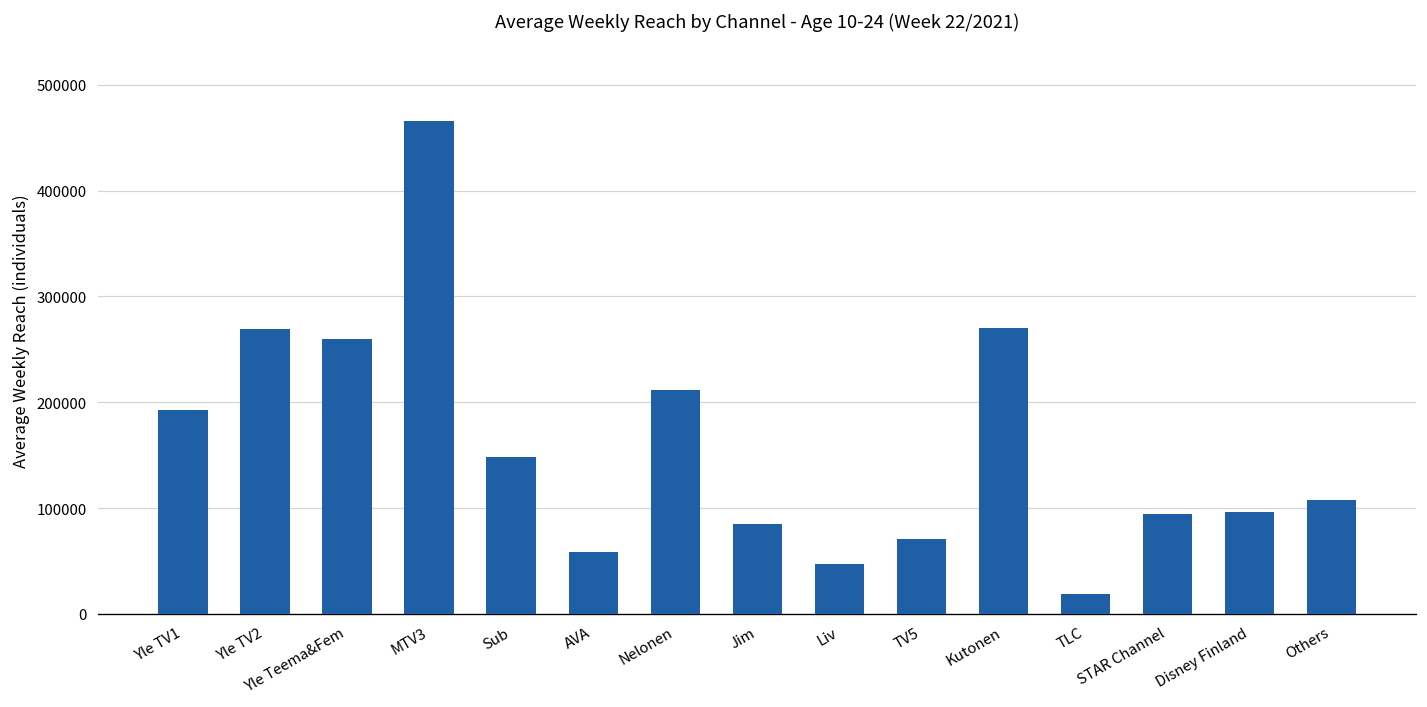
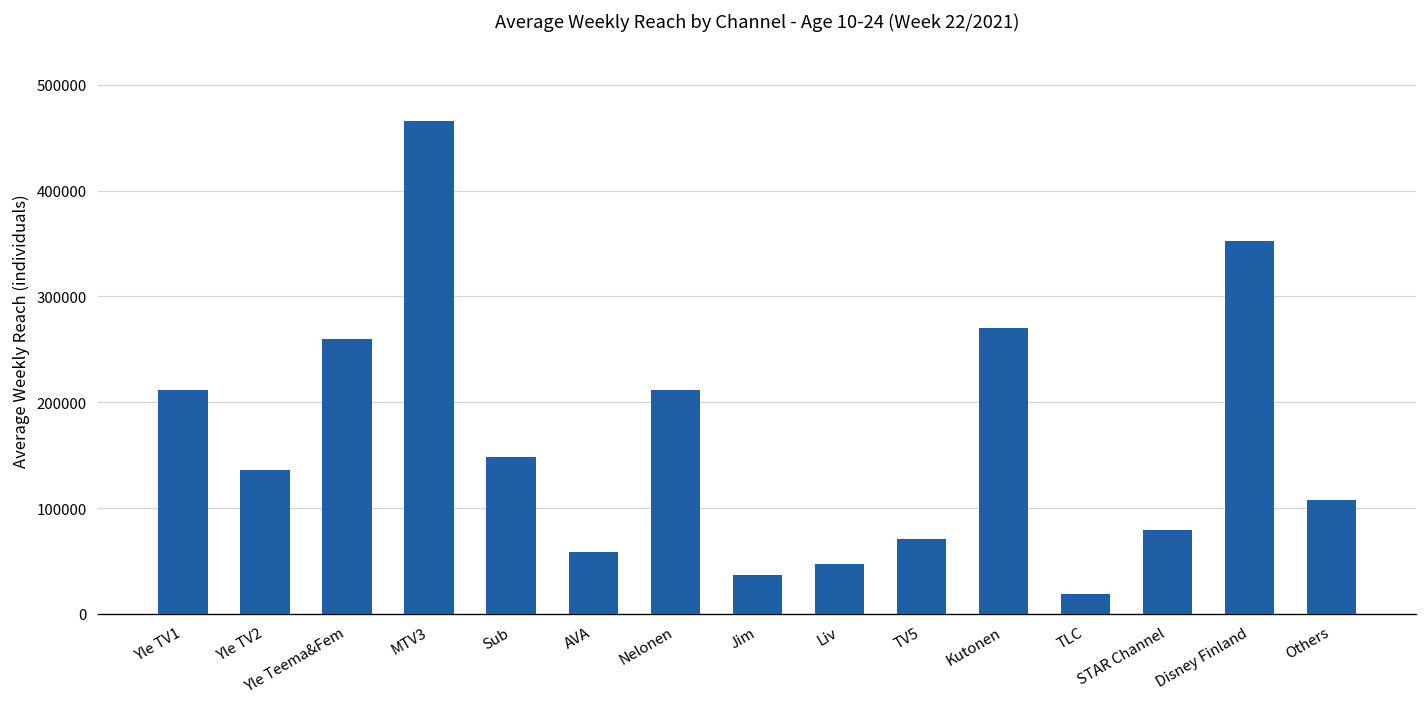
Yle TV1: 190000 -> 210000
Yle TV2: 270000 -> 140000
Jim: 90000 -> 40000
STAR Channel: 90000 -> 80000
Disney Finland: 100000 -> 350000
